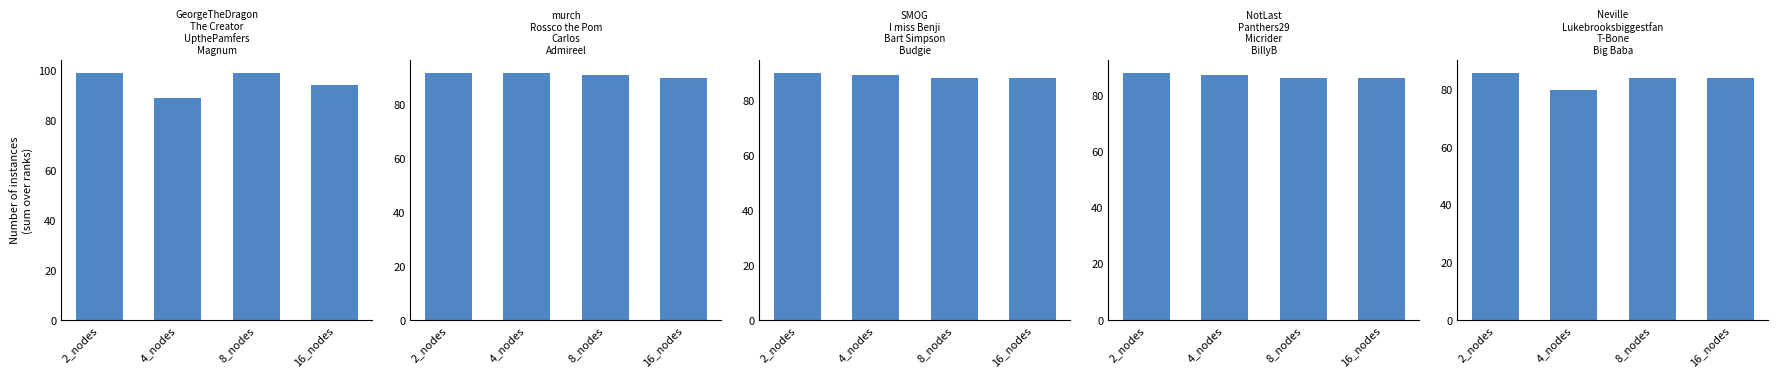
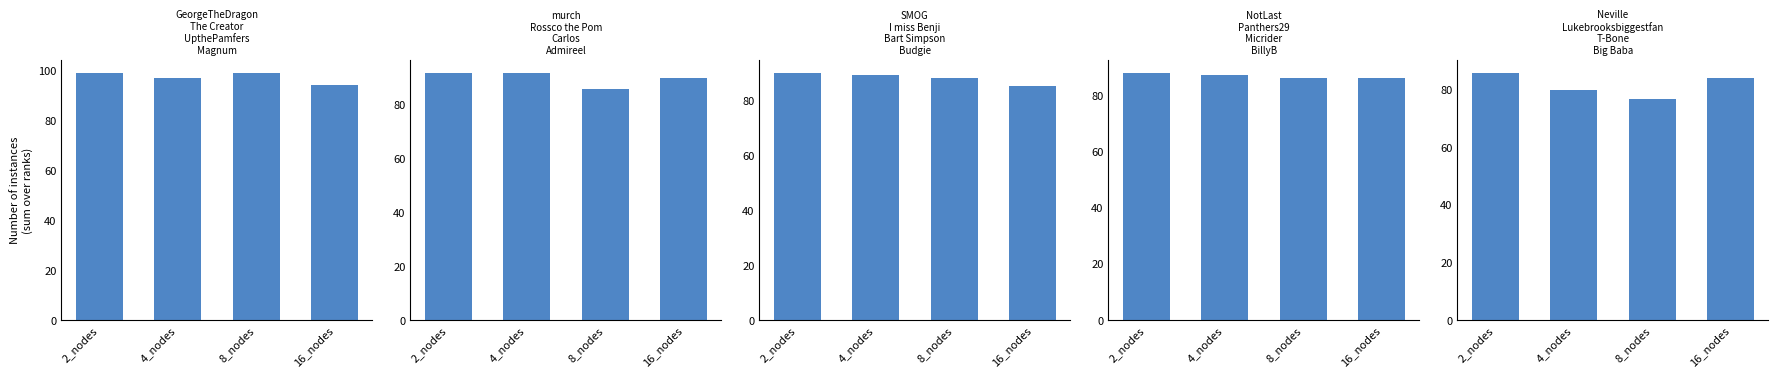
GeorgeTheDragon The Creator UpthePamfers Magnum, 4_nodes: 89 -> 97
murch Rossco the Pom Carlos Admireel, 8_nodes: 91 -> 86
SMOG I miss Benji Bart Simpson Budgie, 16_nodes: 88 -> 85
Neville Lukebrooksbiggestfan T-Bone Big Baba, 8_nodes: 84 -> 77
